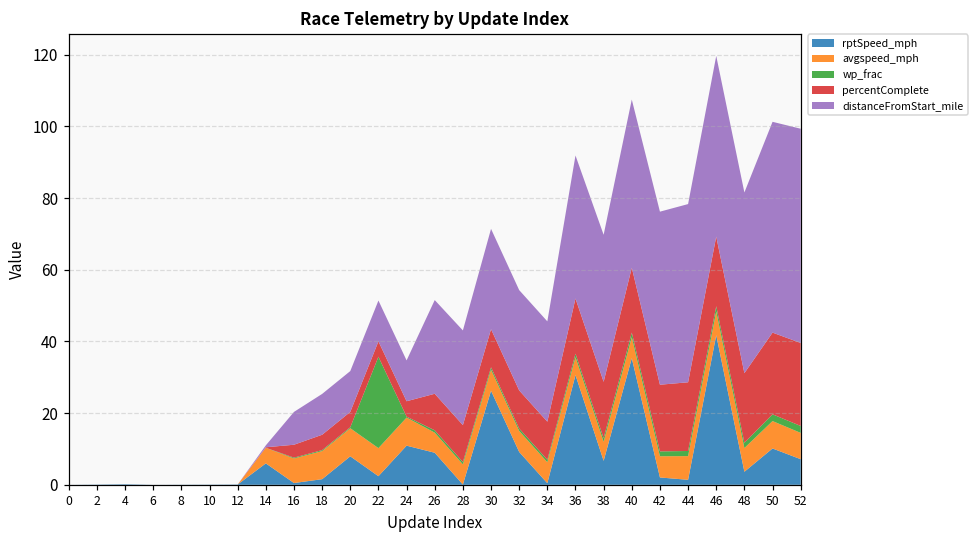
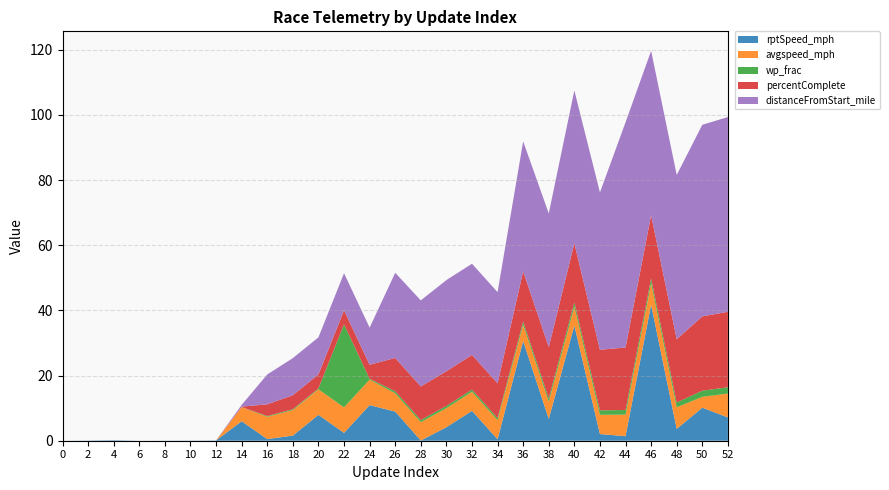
rptSpeed_mph, 30: 26 -> 4
distanceFromStart_mile, 44: 50 -> 69
avgspeed_mph, 50: 8 -> 3
